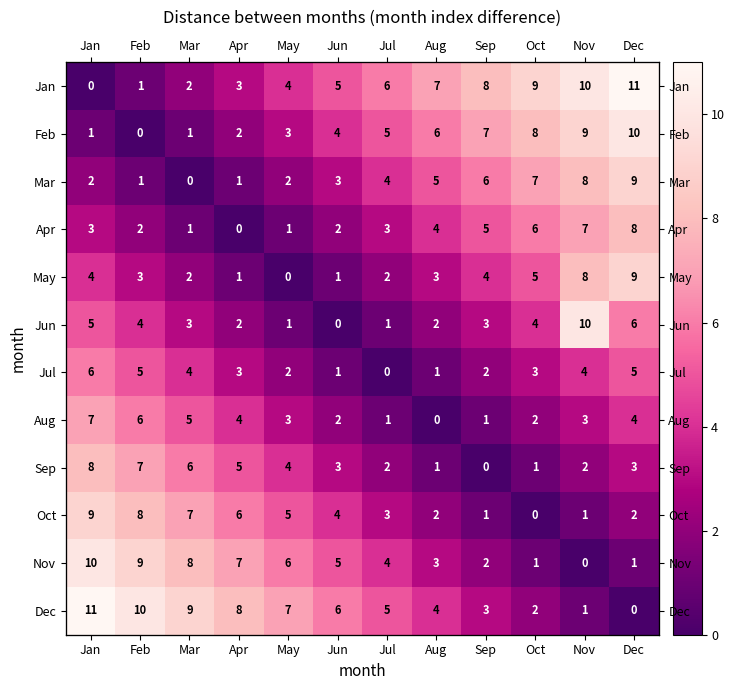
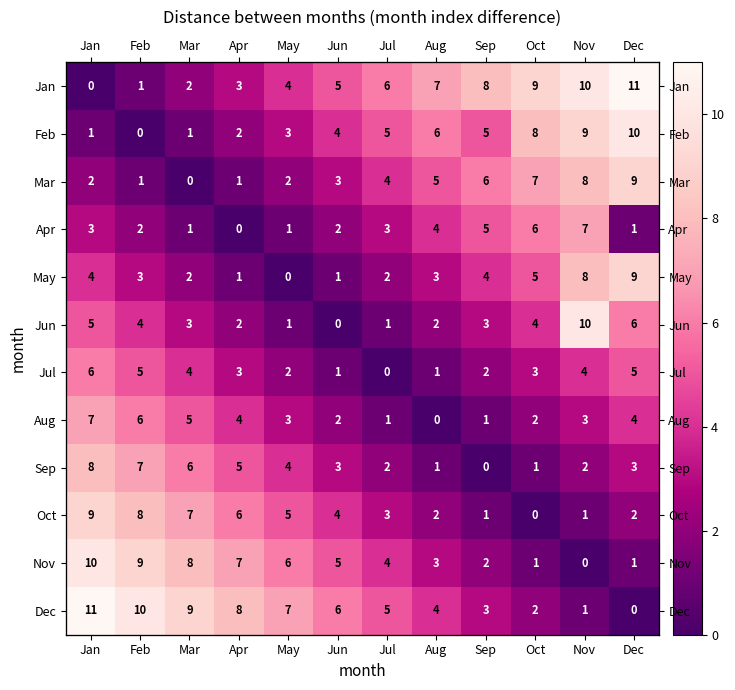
Feb, Sep: 7 -> 5
Apr, Dec: 8 -> 1
